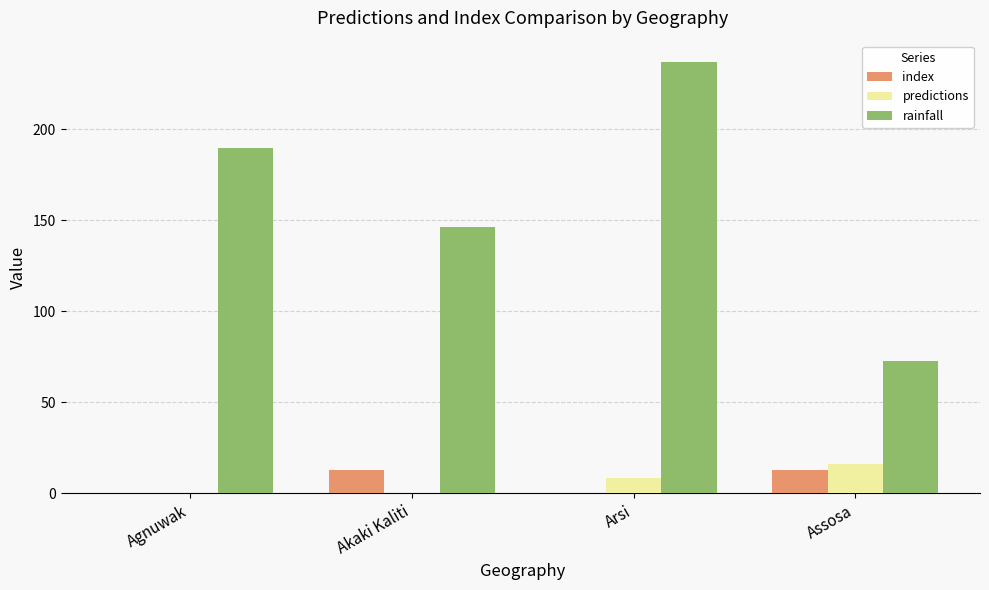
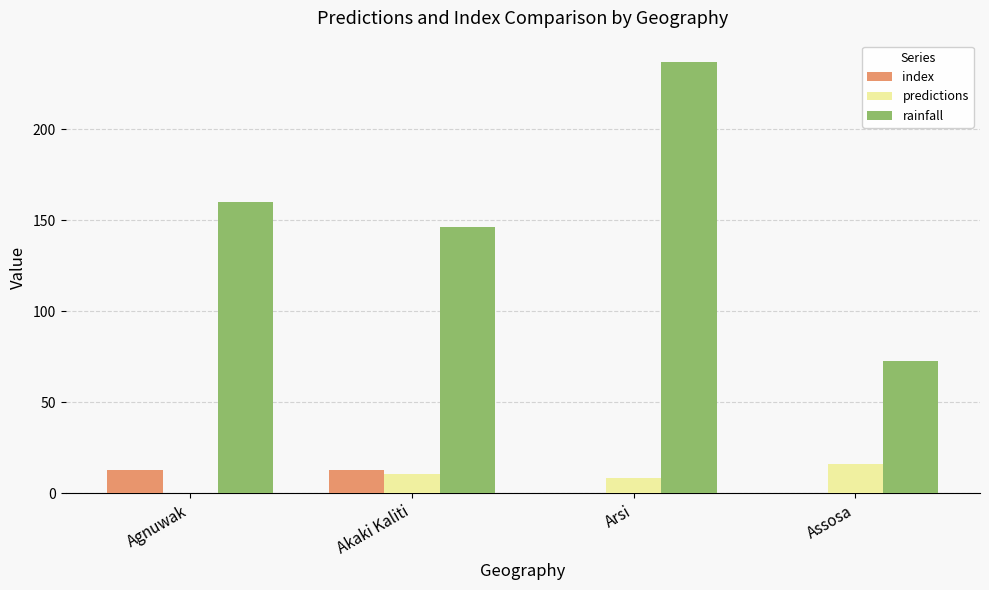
index, Agnuwak: 0 -> 13
rainfall, Agnuwak: 190 -> 160
predictions, Akaki Kaliti: 0 -> 11
index, Assosa: 13 -> 0
